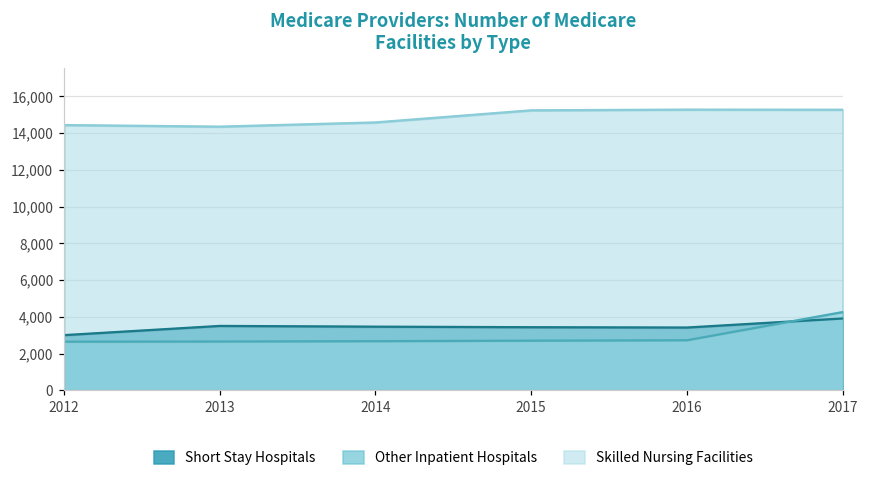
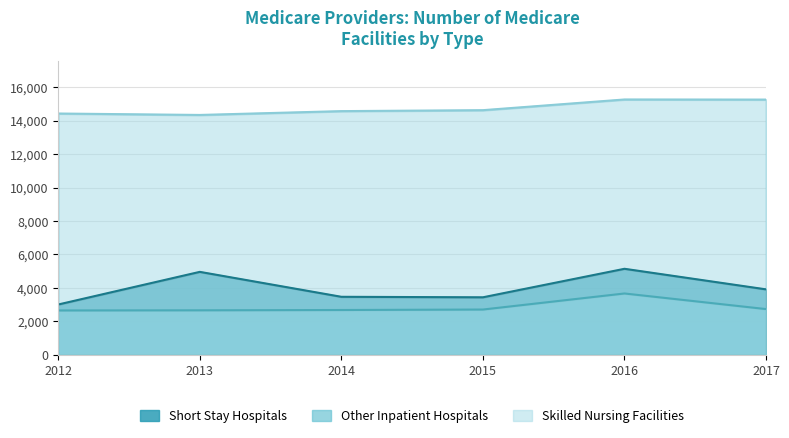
Short Stay Hospitals, 2013: 3,500 -> 5,000
Skilled Nursing Facilities, 2015: 15,200 -> 14,600
Short Stay Hospitals, 2016: 3,400 -> 5,100
Other Inpatient Hospitals, 2016: 2,700 -> 3,700
Other Inpatient Hospitals, 2017: 4,300 -> 2,700
